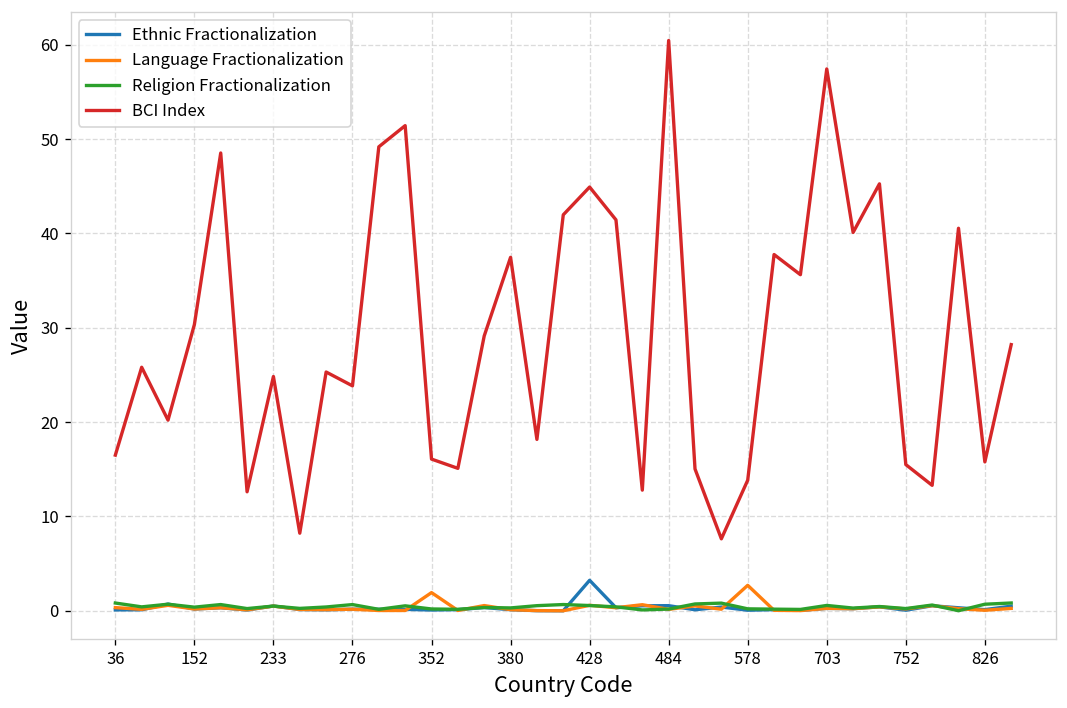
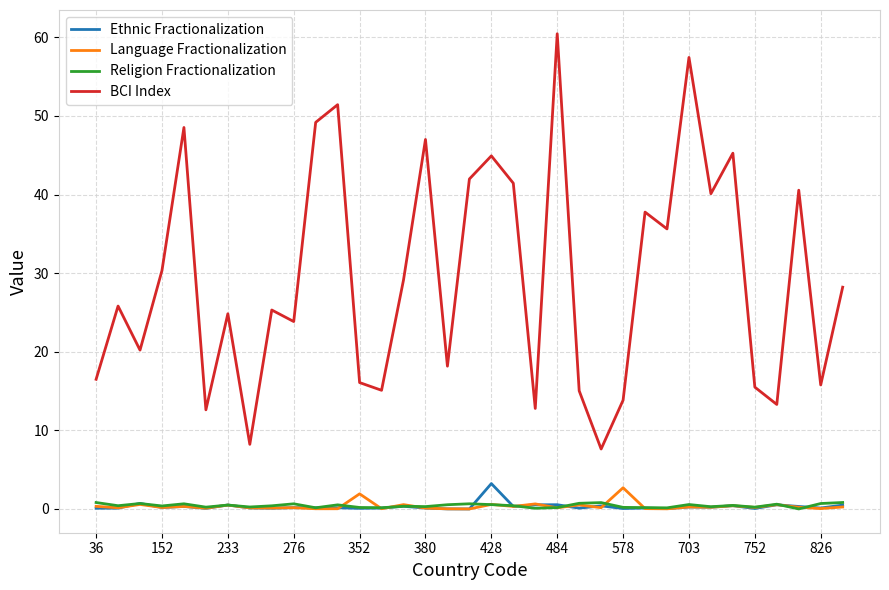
BCI Index, 380: 37 -> 47
